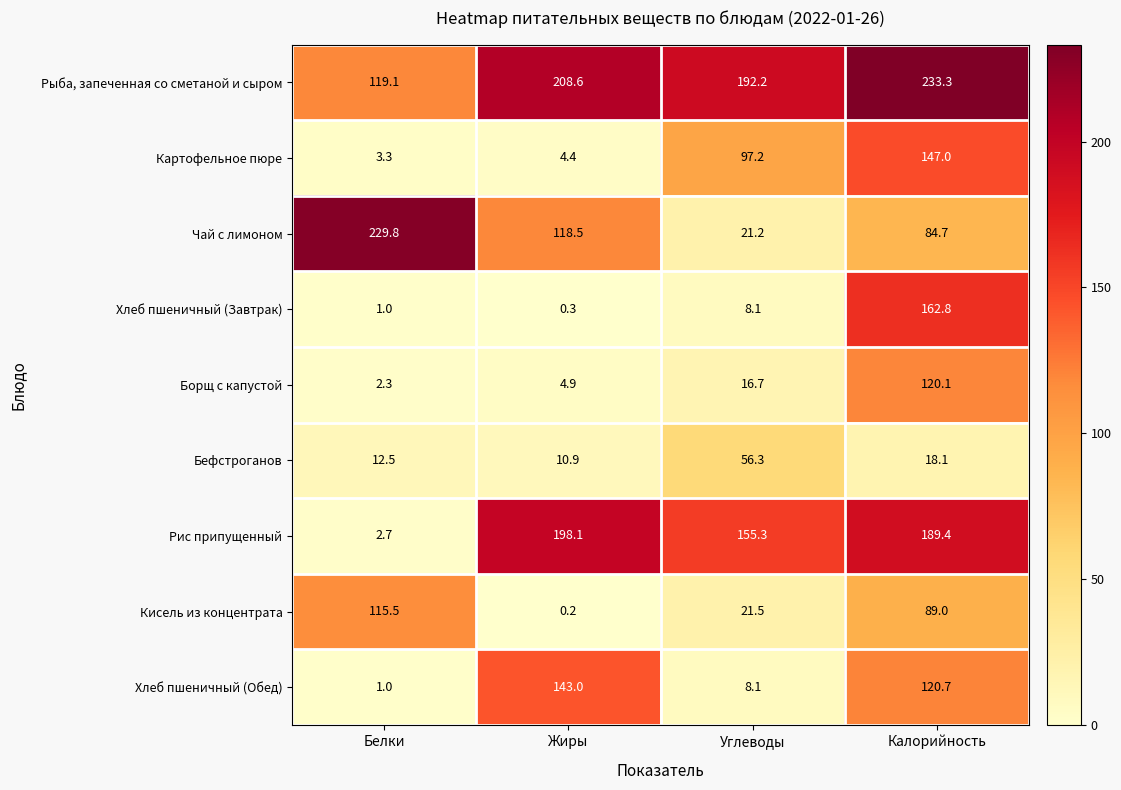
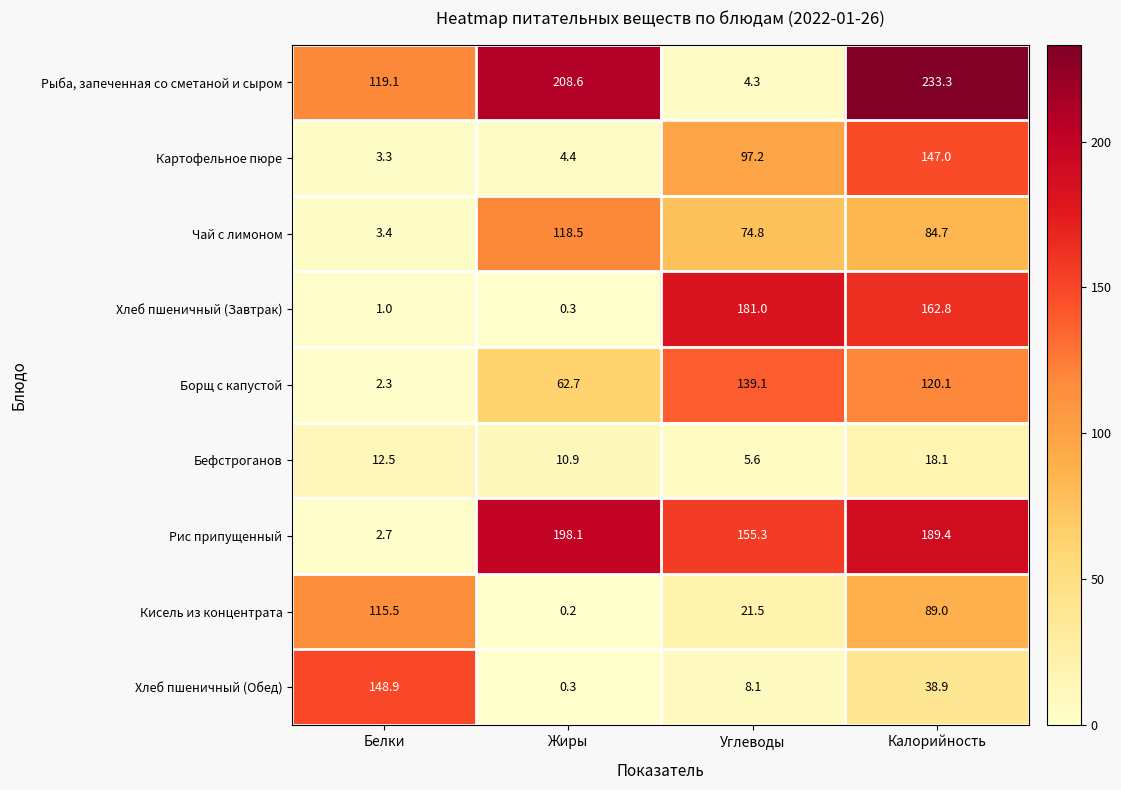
Рыба, запеченная со сметаной и сыром, Углеводы: 192.2 -> 4.3
Чай с лимоном, Белки: 229.8 -> 3.4
Чай с лимоном, Углеводы: 21.2 -> 74.8
Хлеб пшеничный (Завтрак), Углеводы: 8.1 -> 181.0
Борщ с капустой, Жиры: 4.9 -> 62.7
Борщ с капустой, Углеводы: 16.7 -> 139.1
Бефстроганов, Углеводы: 56.3 -> 5.6
Хлеб пшеничный (Обед), Белки: 1.0 -> 148.9
Хлеб пшеничный (Обед), Жиры: 143.0 -> 0.3
Хлеб пшеничный (Обед), Калорийность: 120.7 -> 38.9
